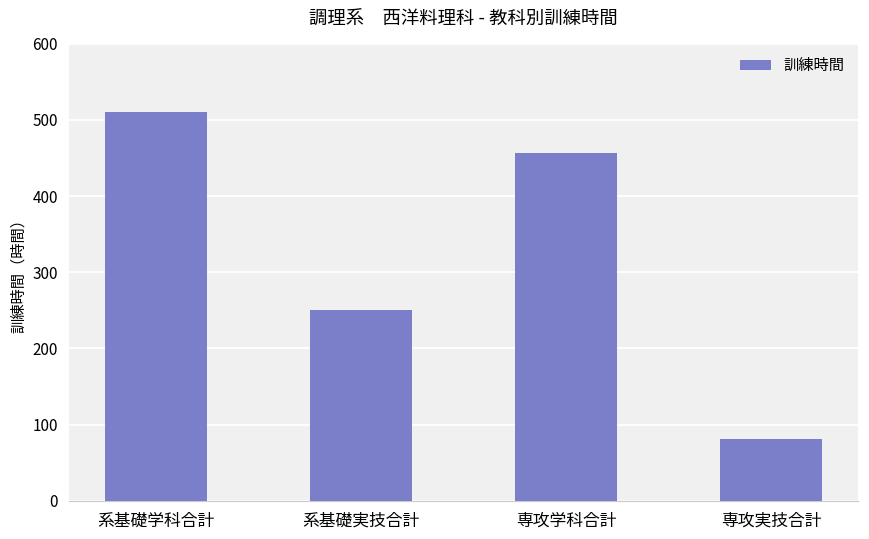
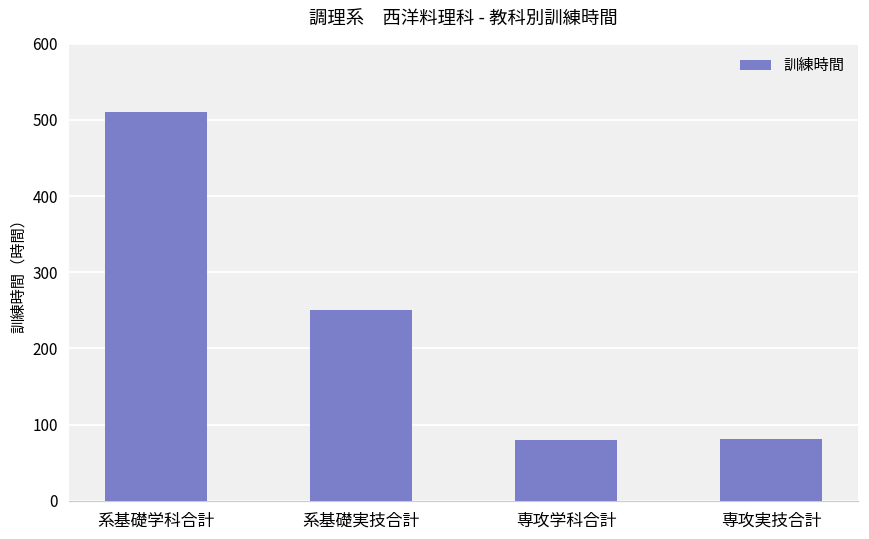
専攻学科合計: 460 -> 80
